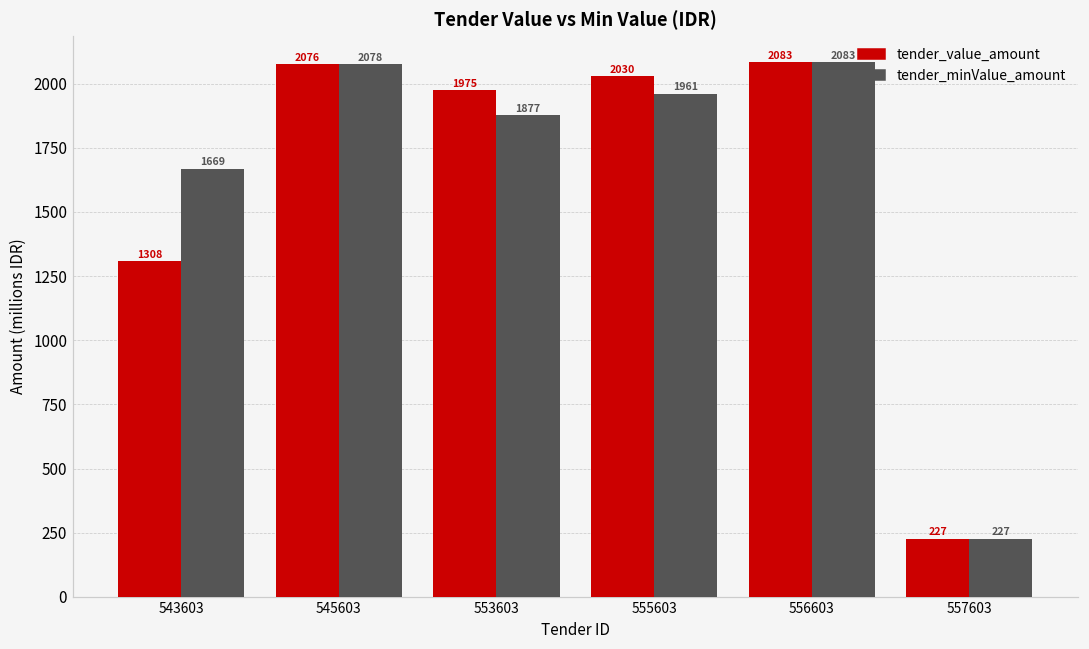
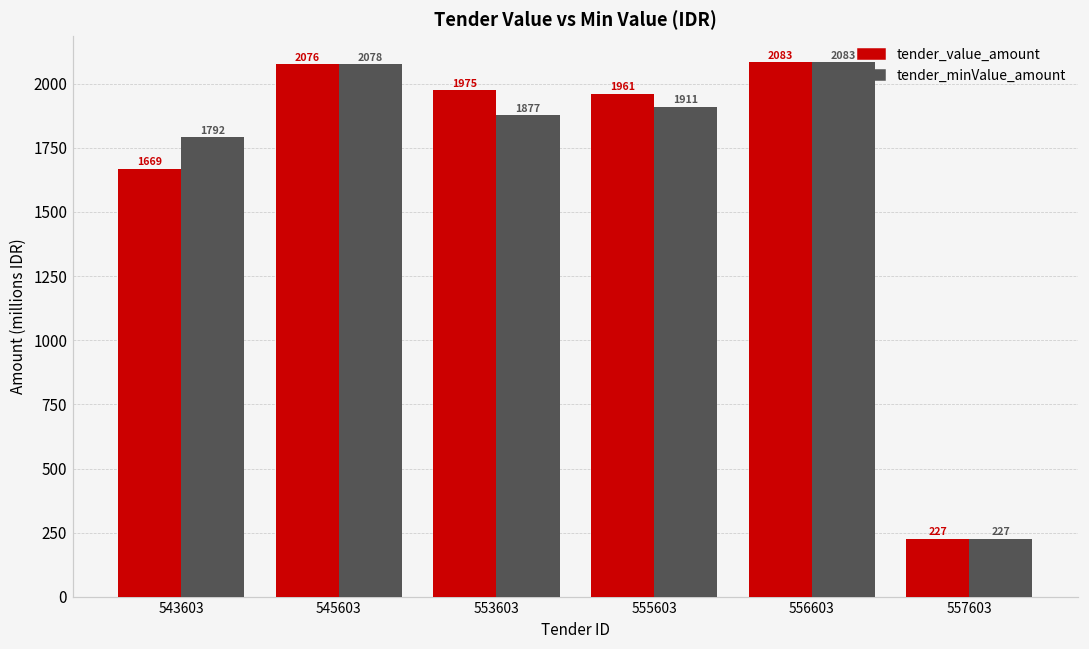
tender_value_amount, 543603: 1308 -> 1669
tender_minValue_amount, 543603: 1669 -> 1792
tender_value_amount, 555603: 2030 -> 1961
tender_minValue_amount, 555603: 1961 -> 1911
